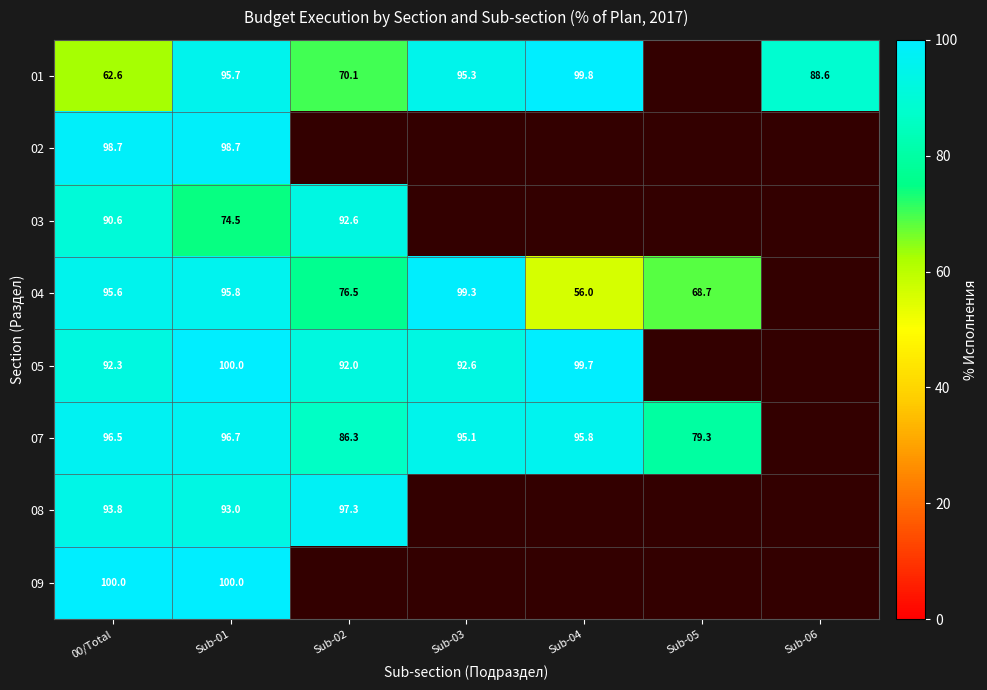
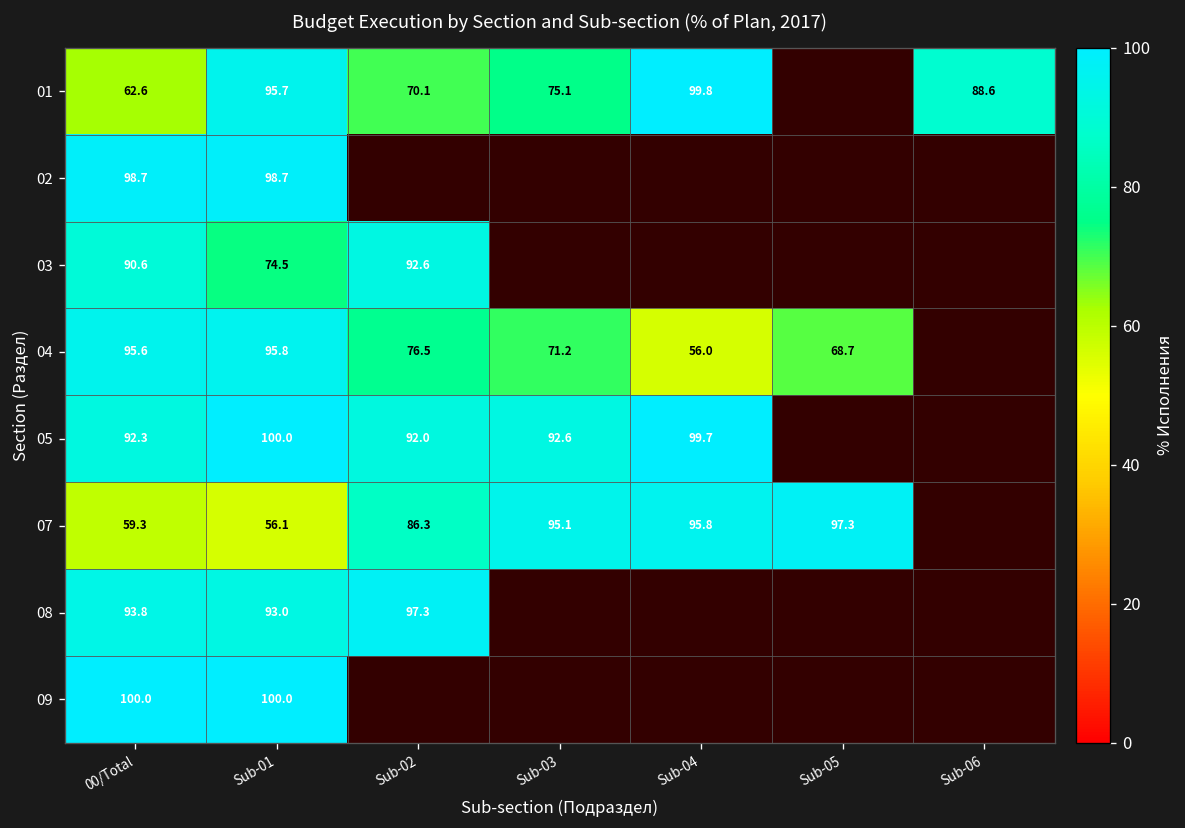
01, Sub-03: 95.3 -> 75.1
04, Sub-03: 99.3 -> 71.2
07, 00/Total: 96.5 -> 59.3
07, Sub-01: 96.7 -> 56.1
07, Sub-05: 79.3 -> 97.3
